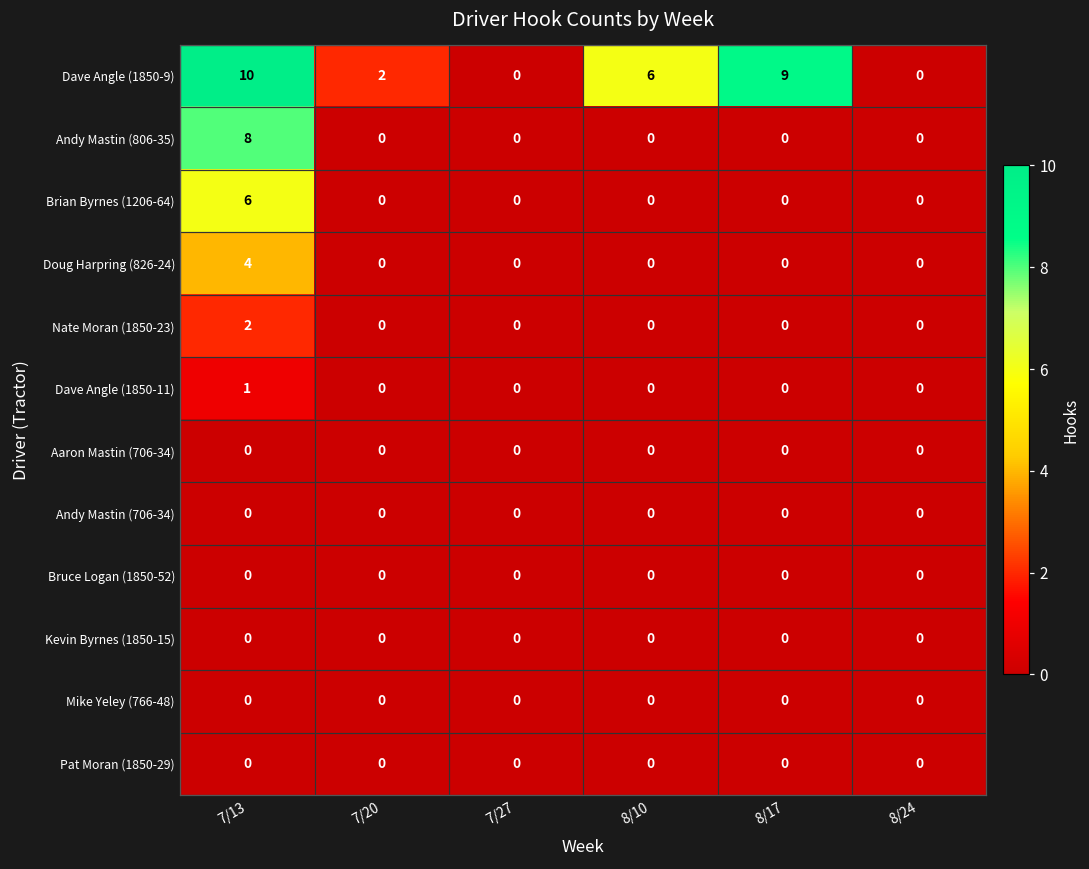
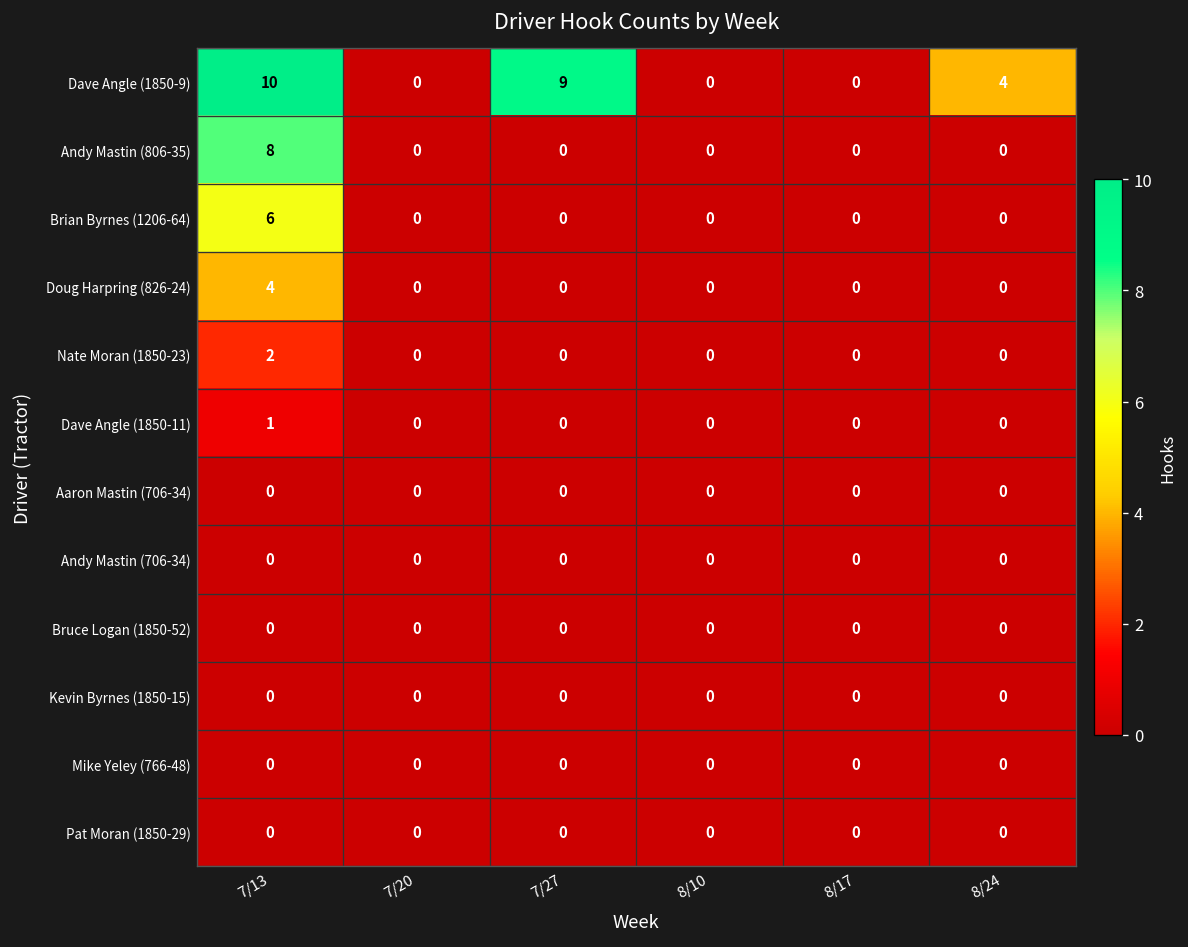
Dave Angle (1850-9), 7/20: 2 -> 0
Dave Angle (1850-9), 7/27: 0 -> 9
Dave Angle (1850-9), 8/10: 6 -> 0
Dave Angle (1850-9), 8/17: 9 -> 0
Dave Angle (1850-9), 8/24: 0 -> 4
